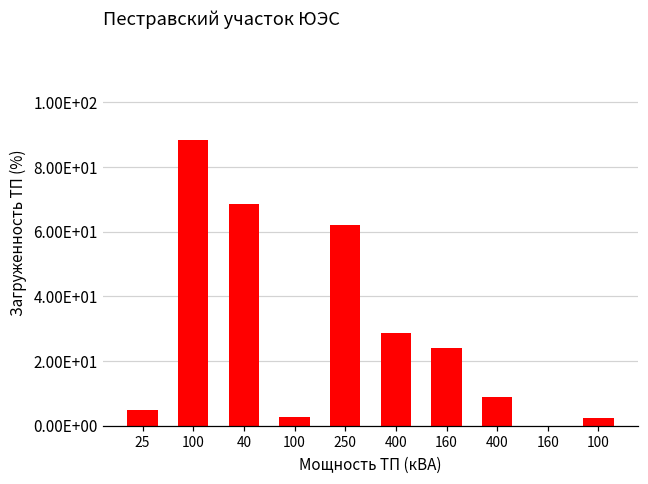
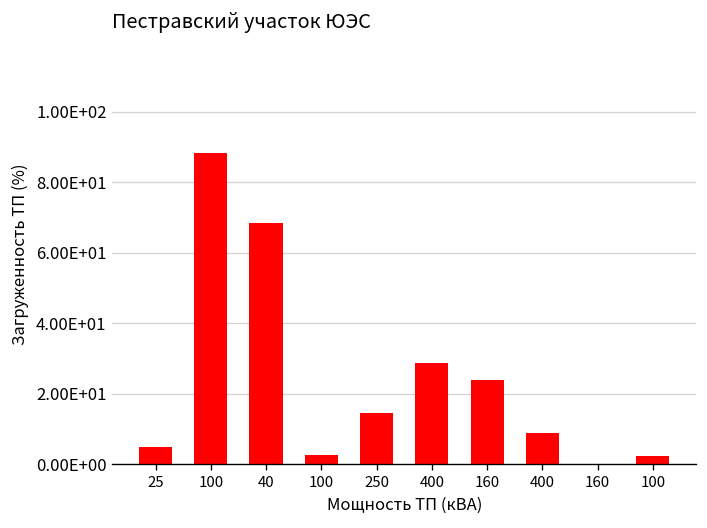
250: 62 -> 15
